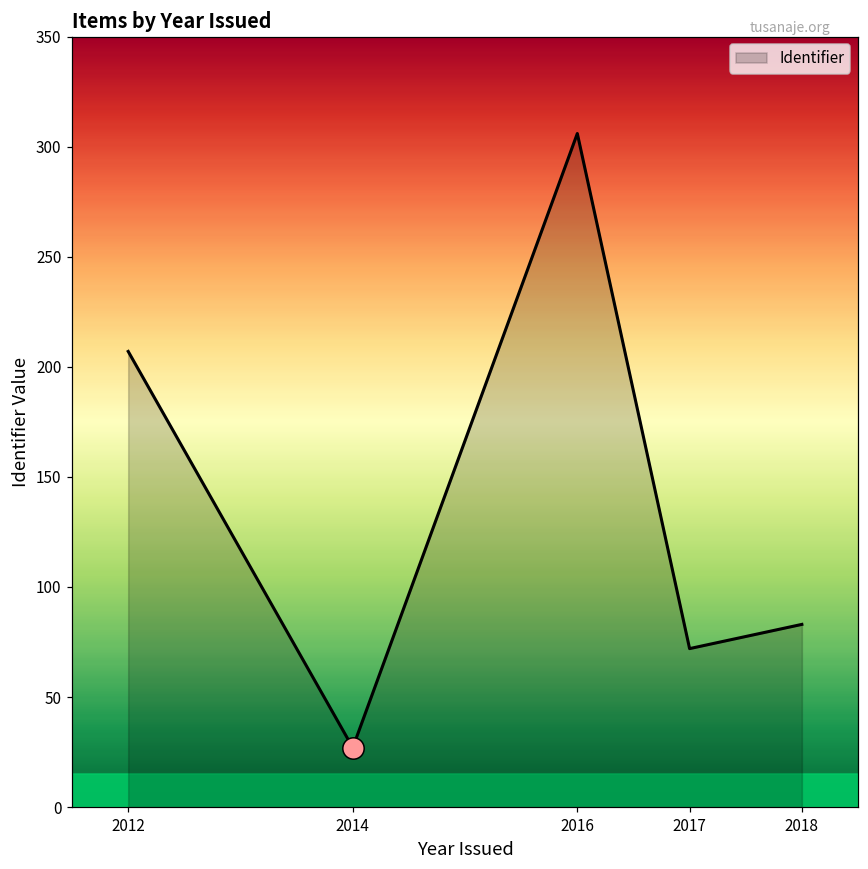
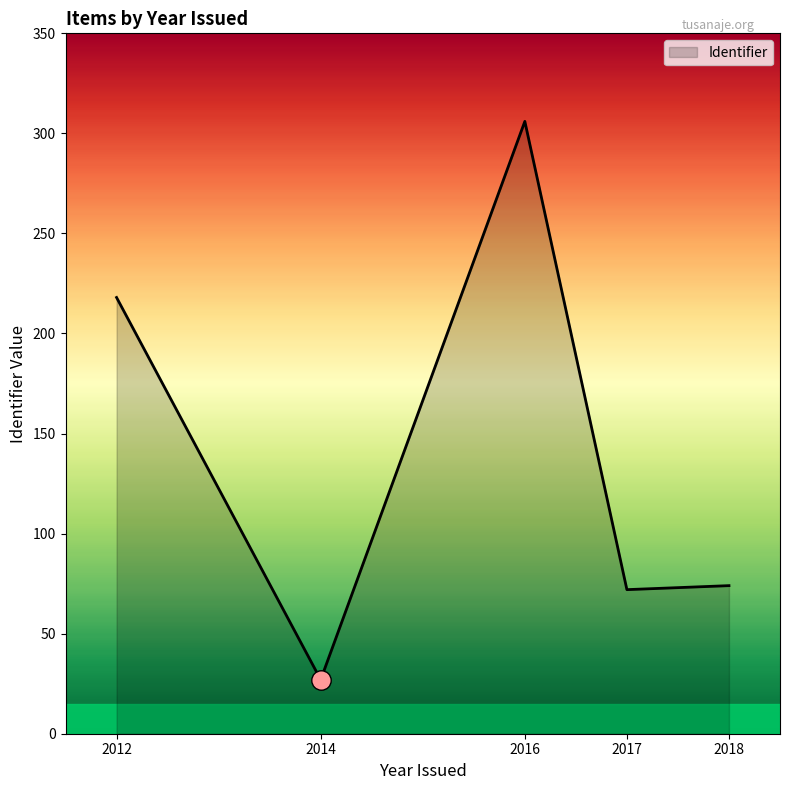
Identifier, 2012: 207 -> 218
Identifier, 2018: 83 -> 74
